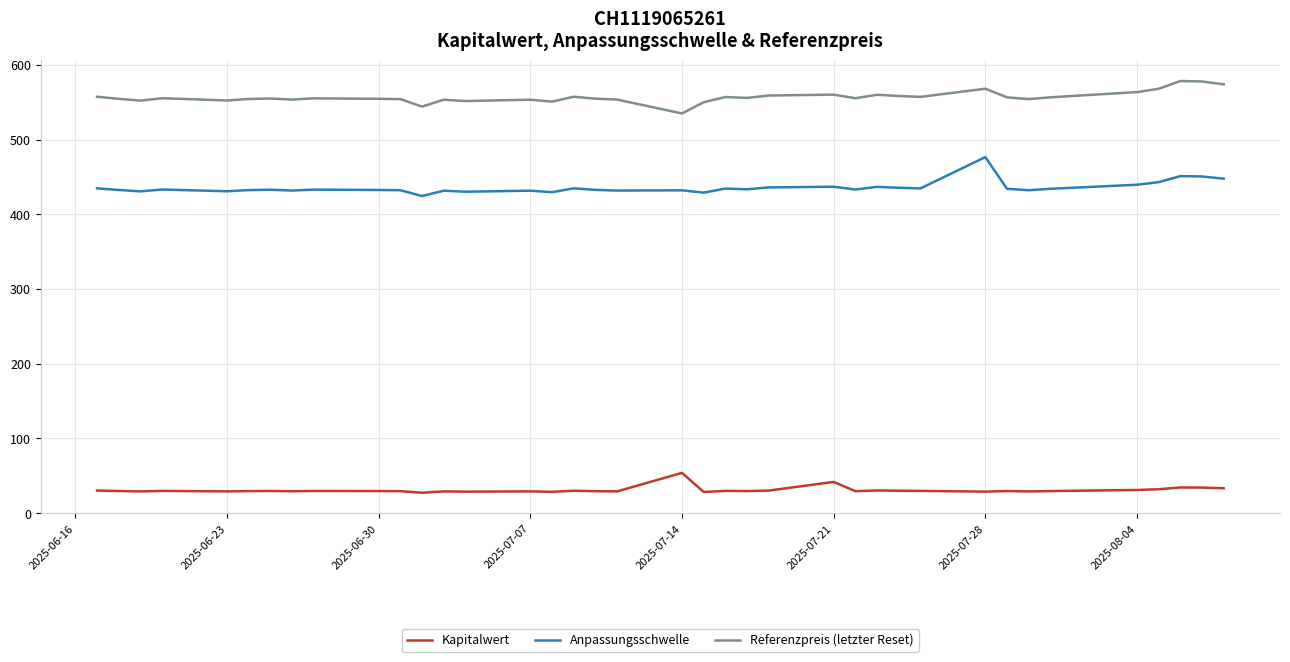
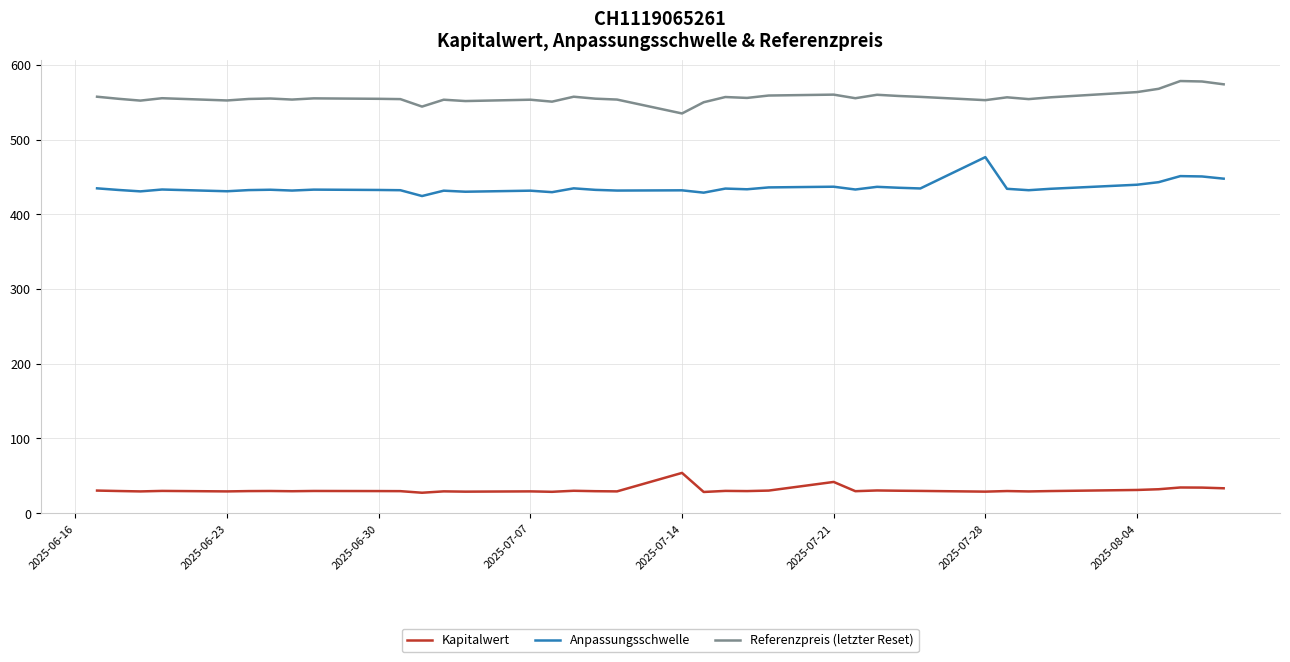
Referenzpreis (letzter Reset), 2025-07-28: 570 -> 550
